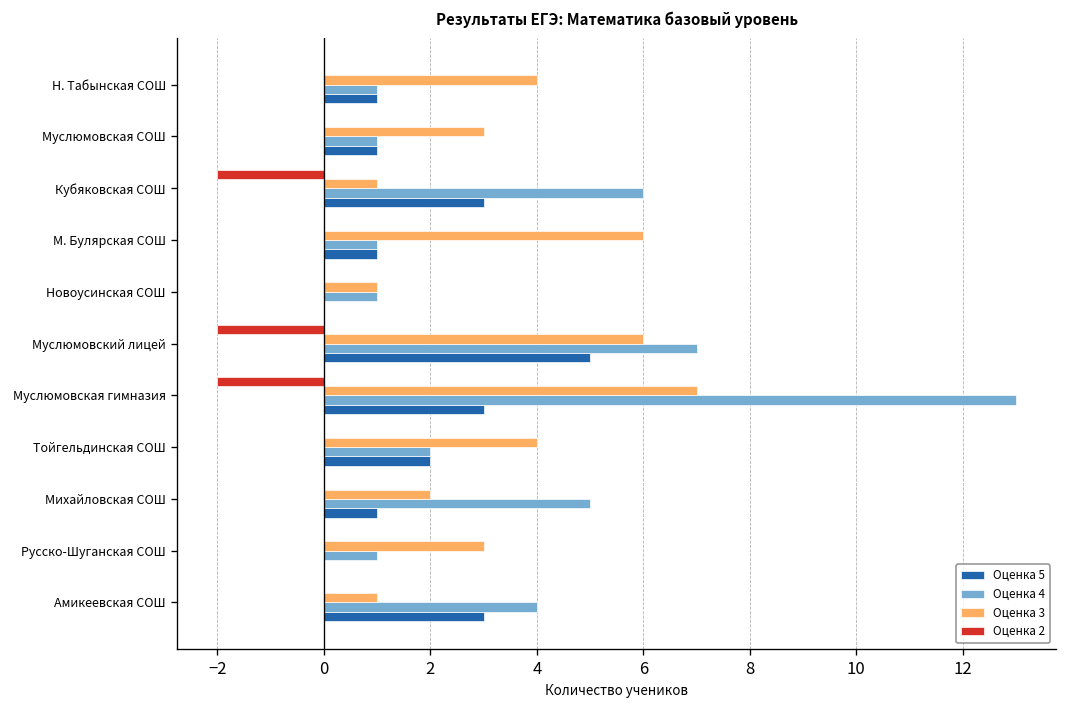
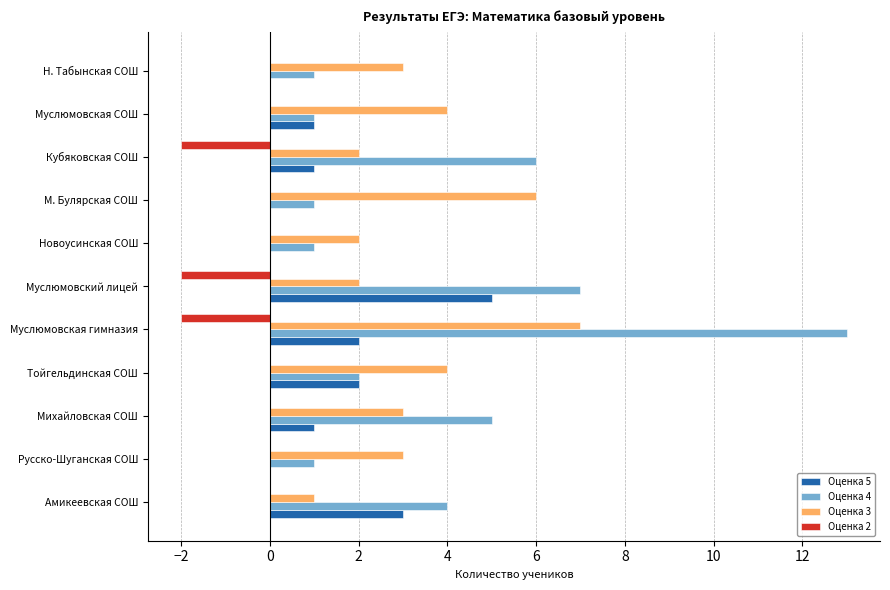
Оценка 3, Н. Табынская СОШ: 4 -> 3
Оценка 5, Н. Табынская СОШ: 1 -> 0
Оценка 3, Муслюмовская СОШ: 3 -> 4
Оценка 3, Кубяковская СОШ: 1 -> 2
Оценка 5, Кубяковская СОШ: 3 -> 1
Оценка 5, М. Булярская СОШ: 1 -> 0
Оценка 3, Новоусинская СОШ: 1 -> 2
Оценка 3, Муслюмовский лицей: 6 -> 2
Оценка 5, Муслюмовская гимназия: 3 -> 2
Оценка 3, Михайловская СОШ: 2 -> 3
